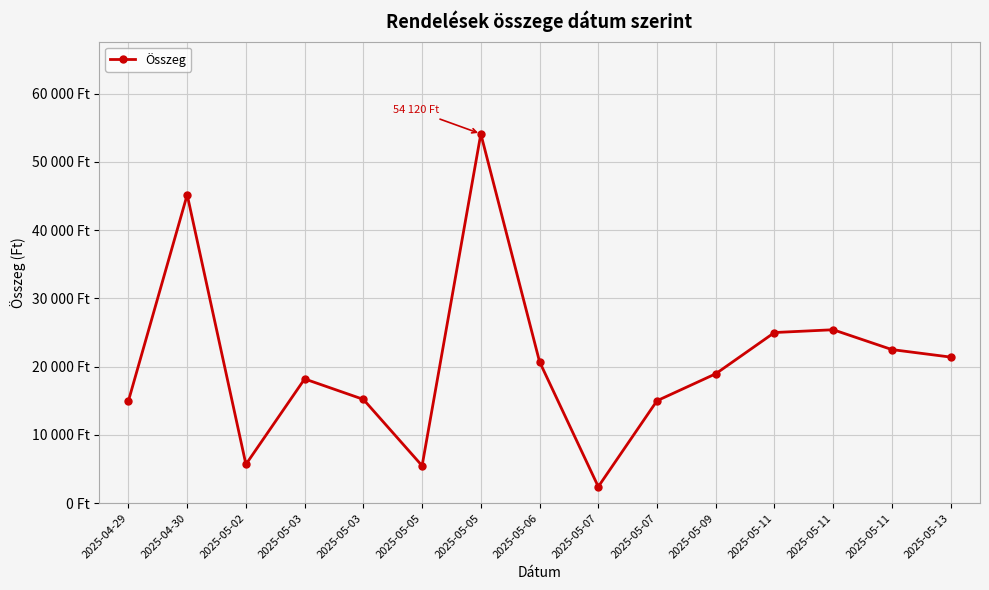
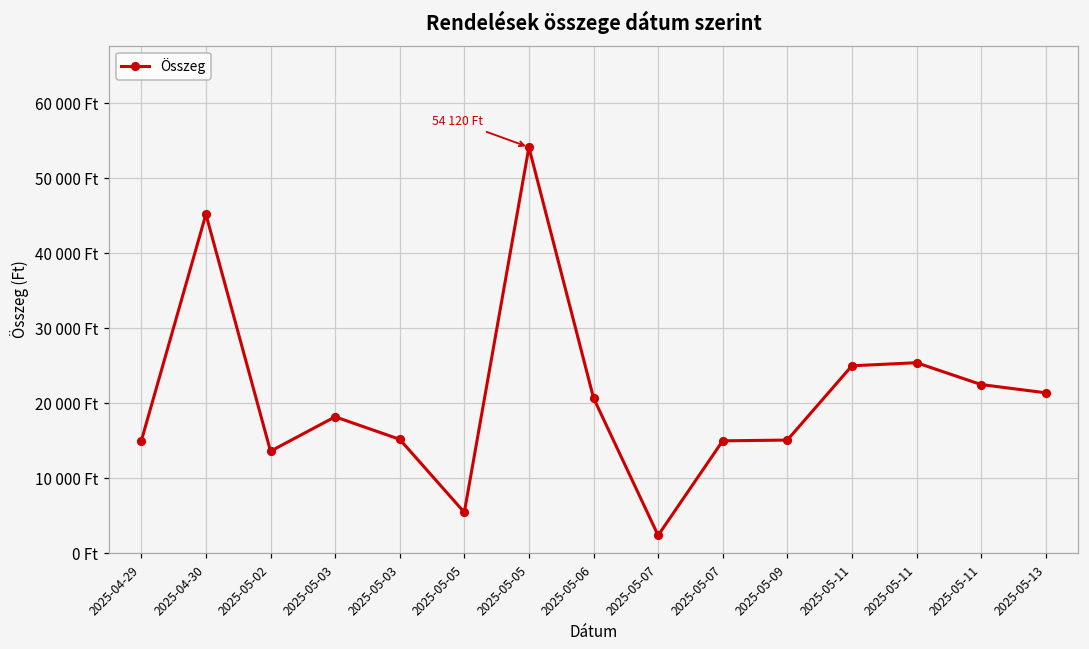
2025-05-02: 6000 Ft -> 14000 Ft
2025-05-09: 19000 Ft -> 15000 Ft
